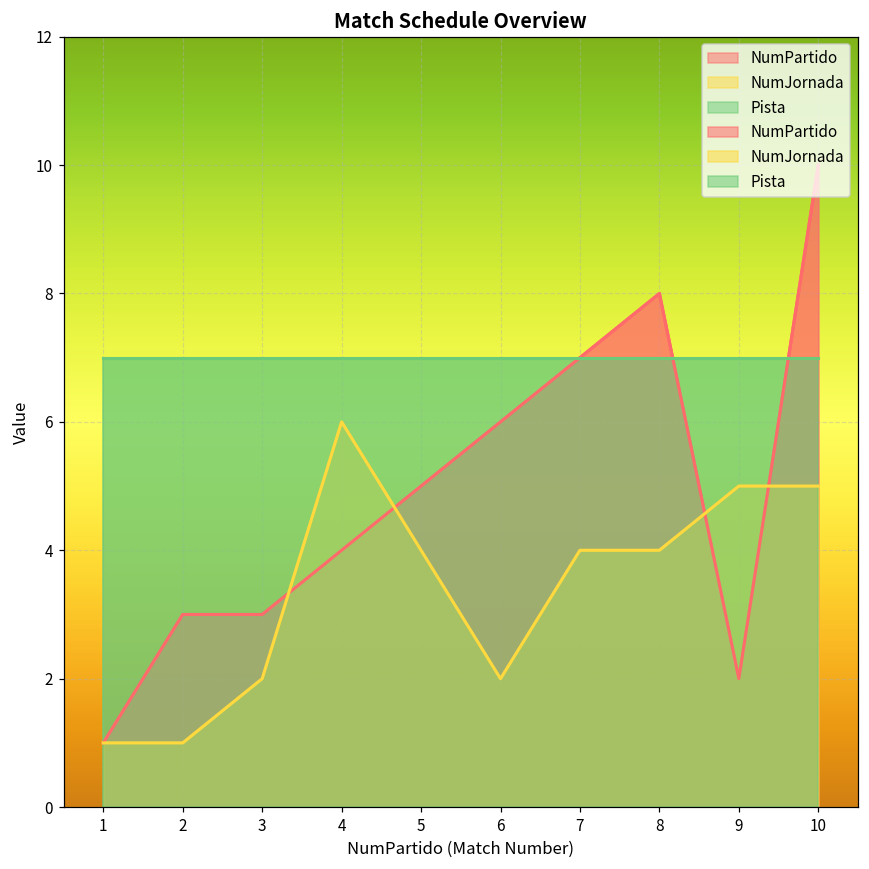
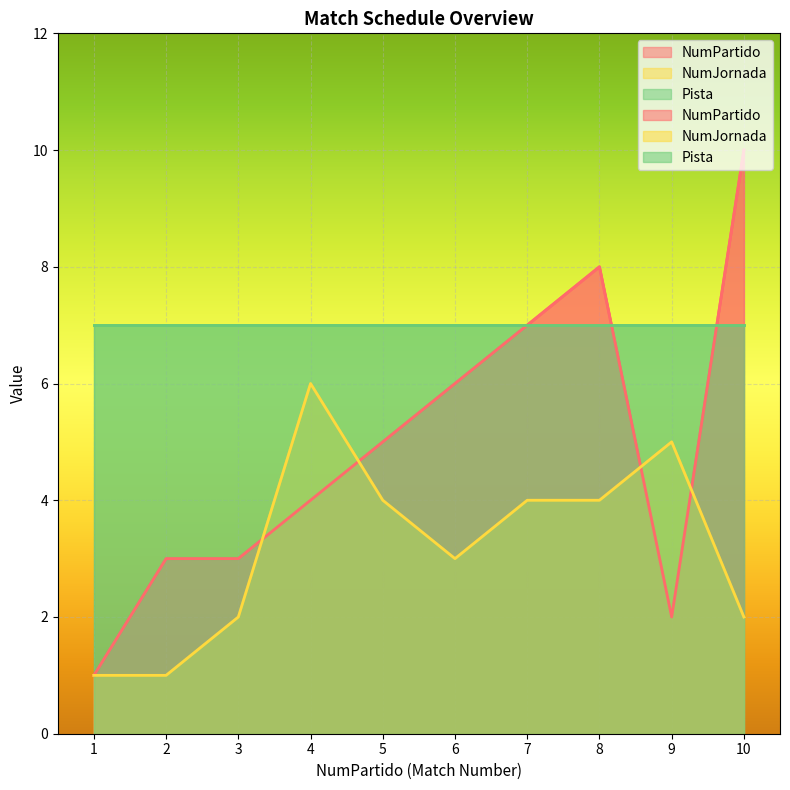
NumJornada, 6: 2 -> 3
NumJornada, 10: 5 -> 2
